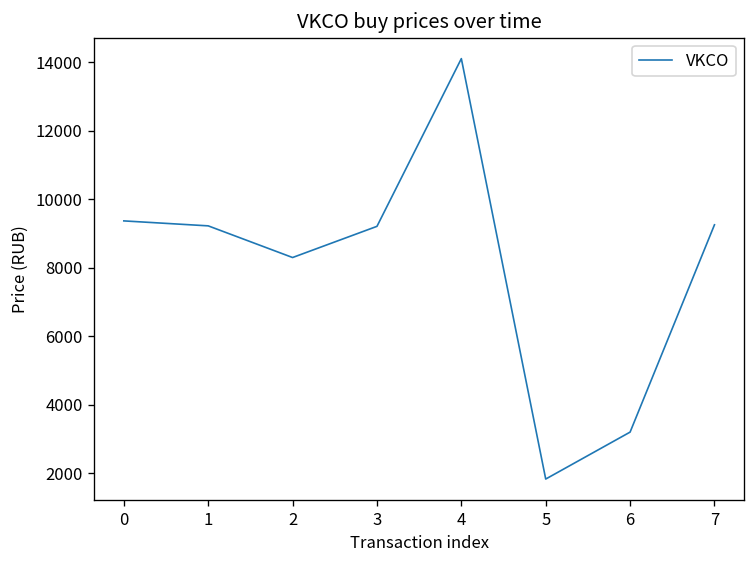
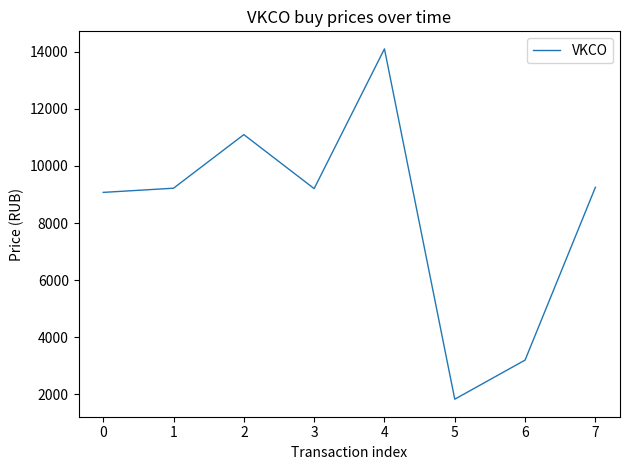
0: 9400 -> 9100
2: 8300 -> 11100
